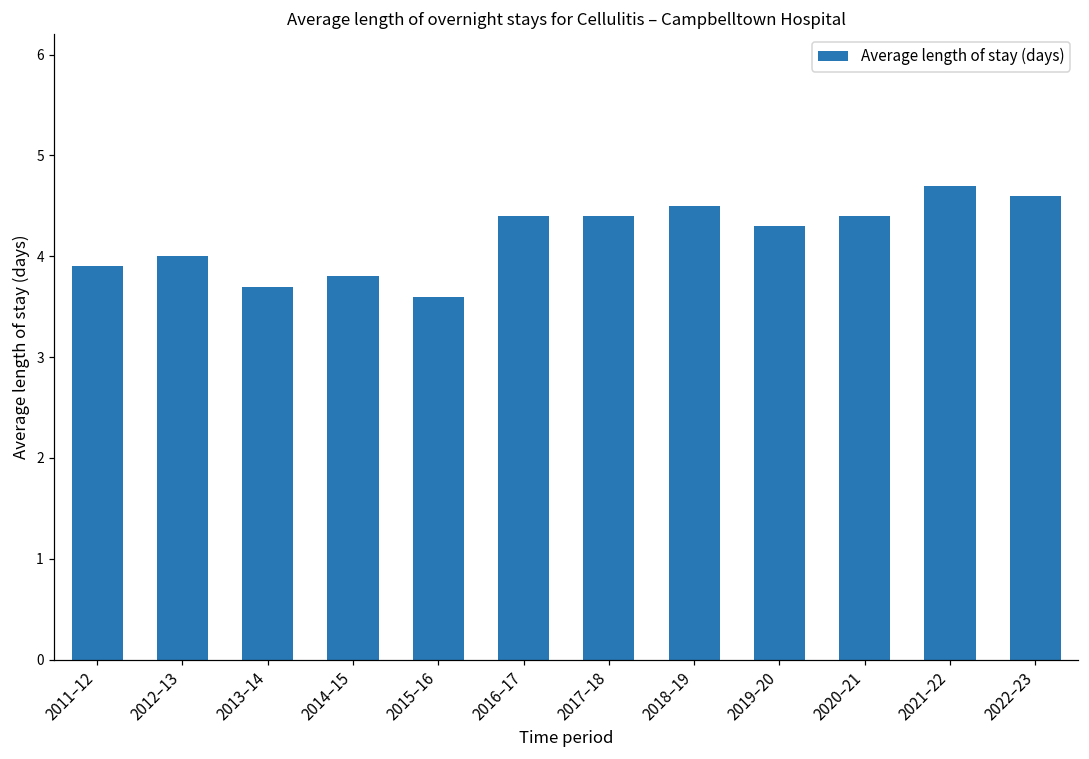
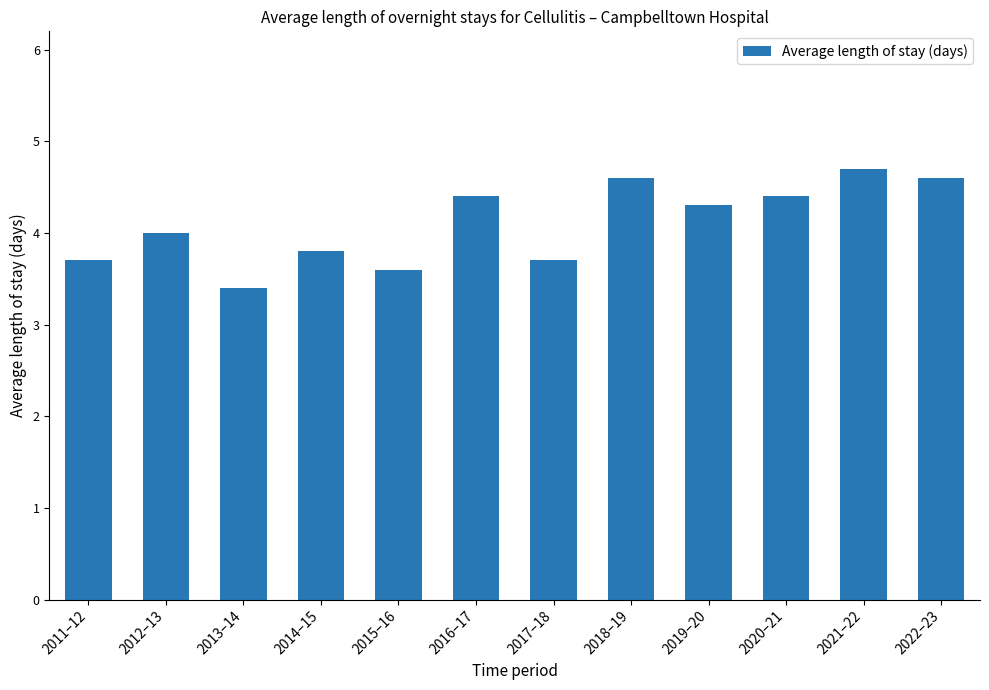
2011–12: 3.9 -> 3.7
2013–14: 3.7 -> 3.4
2017–18: 4.4 -> 3.7
2018–19: 4.5 -> 4.6
